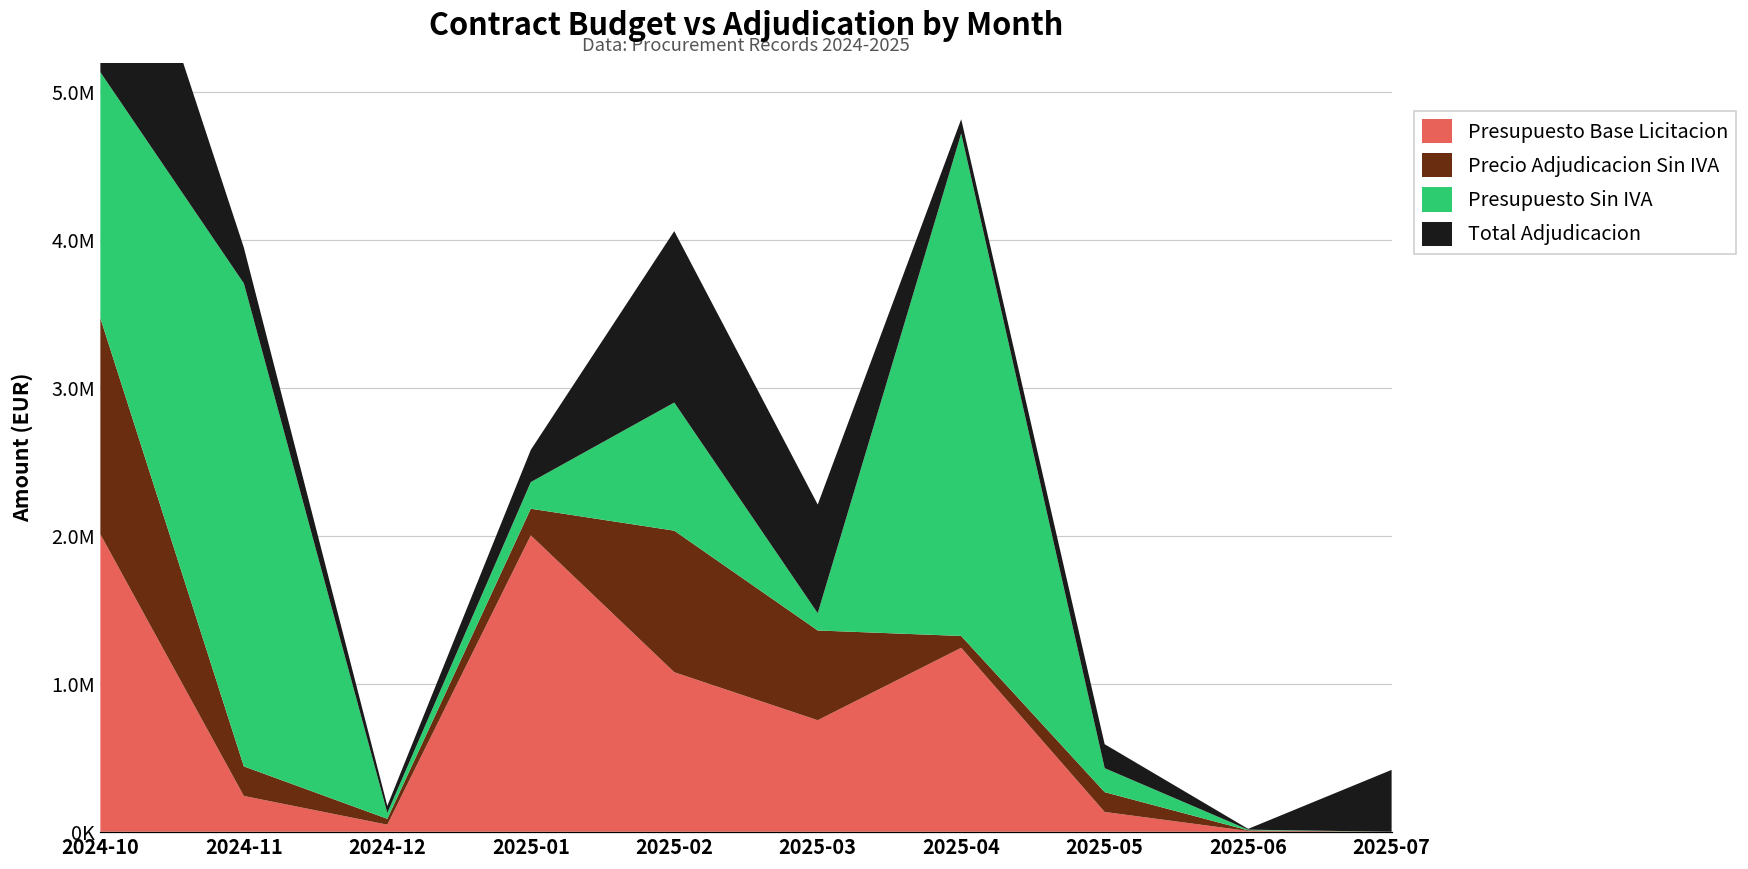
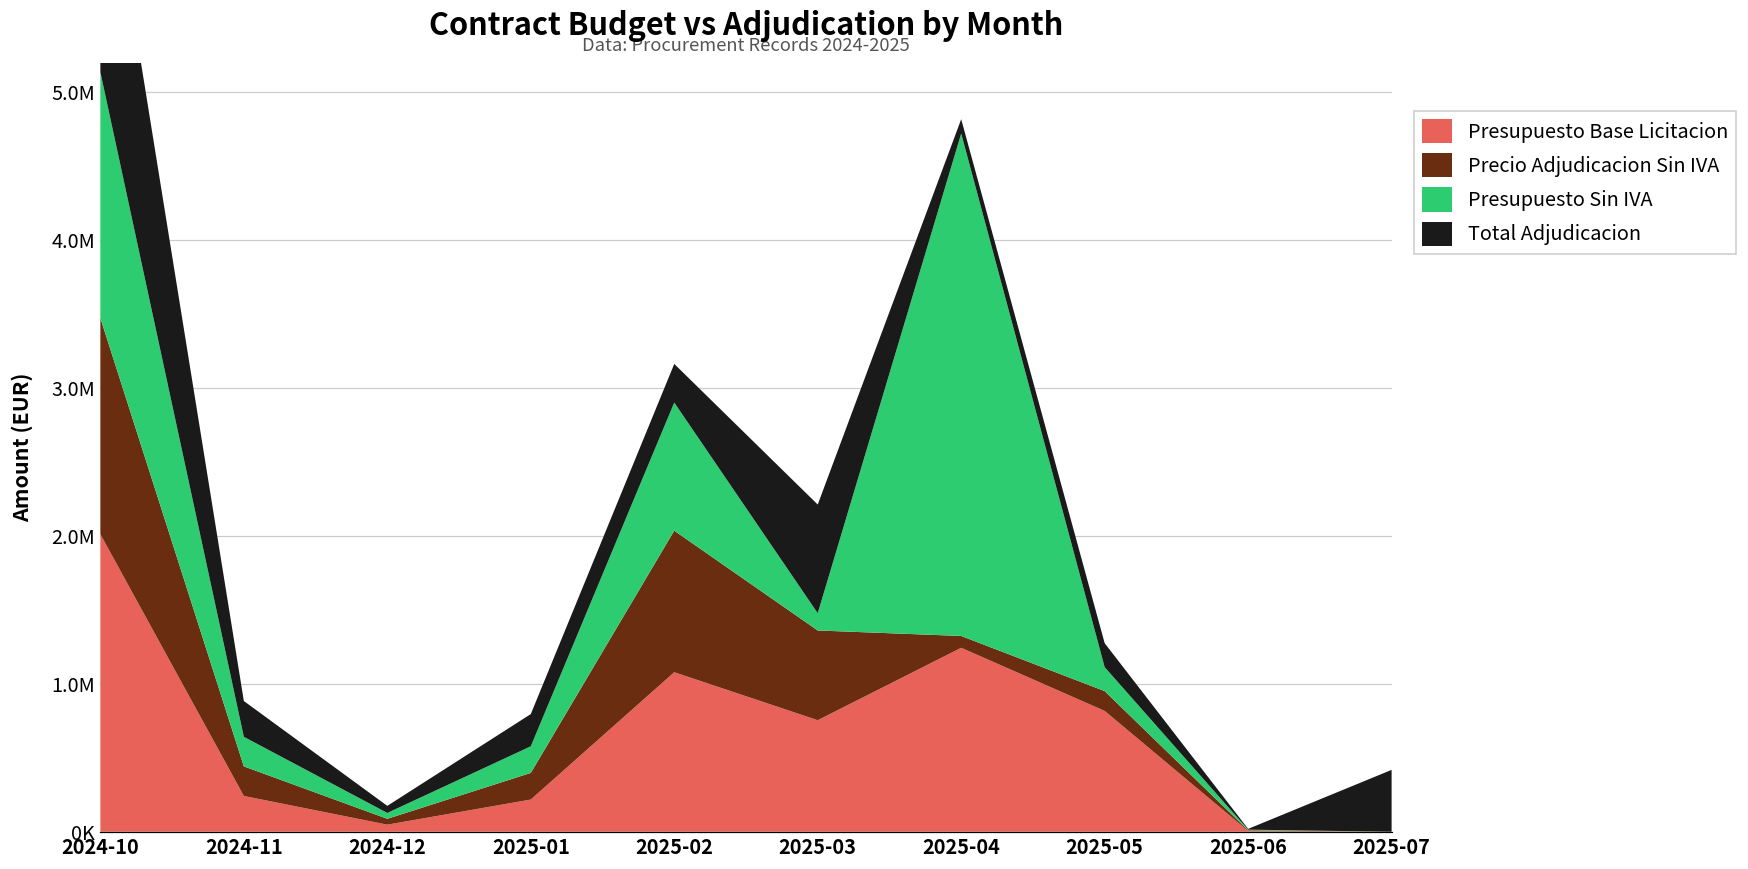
Presupuesto Sin IVA, 2024-11: 3270000 -> 200000
Presupuesto Base Licitacion, 2025-01: 2000000 -> 220000
Total Adjudicacion, 2025-02: 1160000 -> 260000
Presupuesto Base Licitacion, 2025-05: 130000 -> 820000
